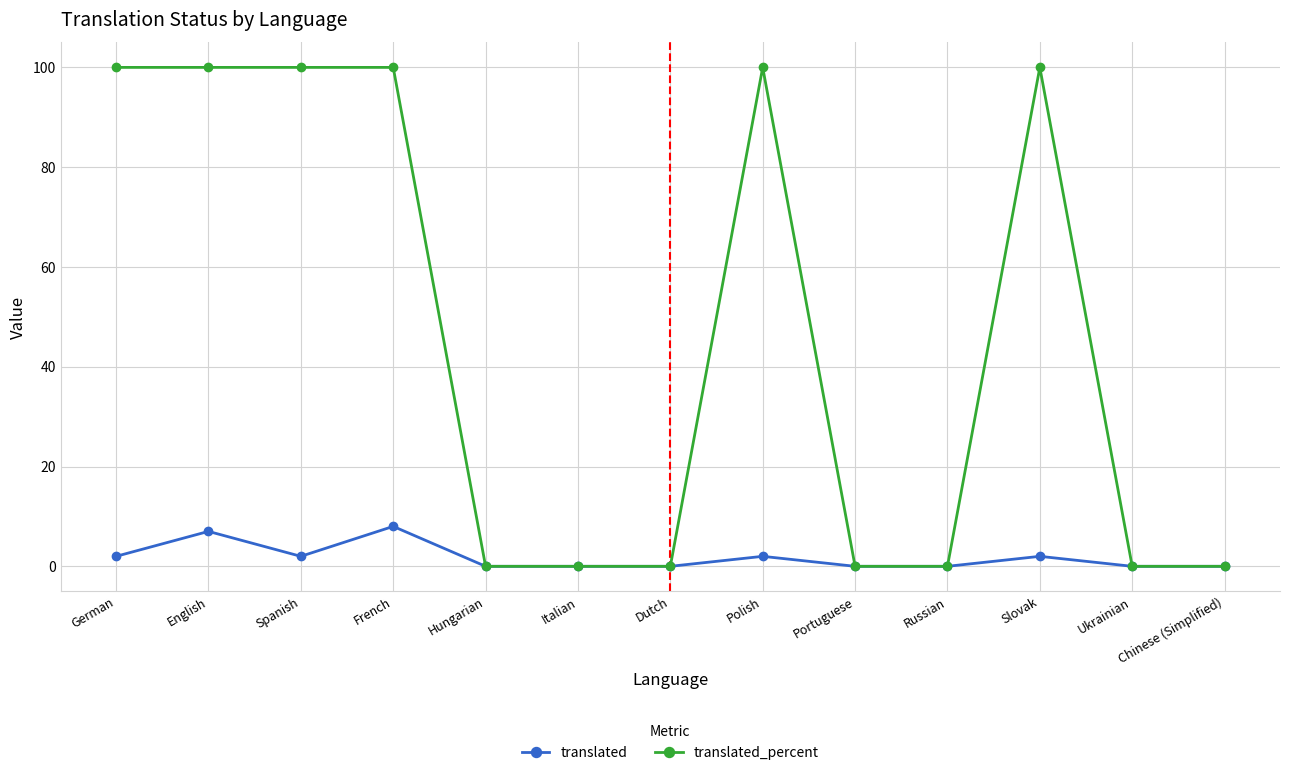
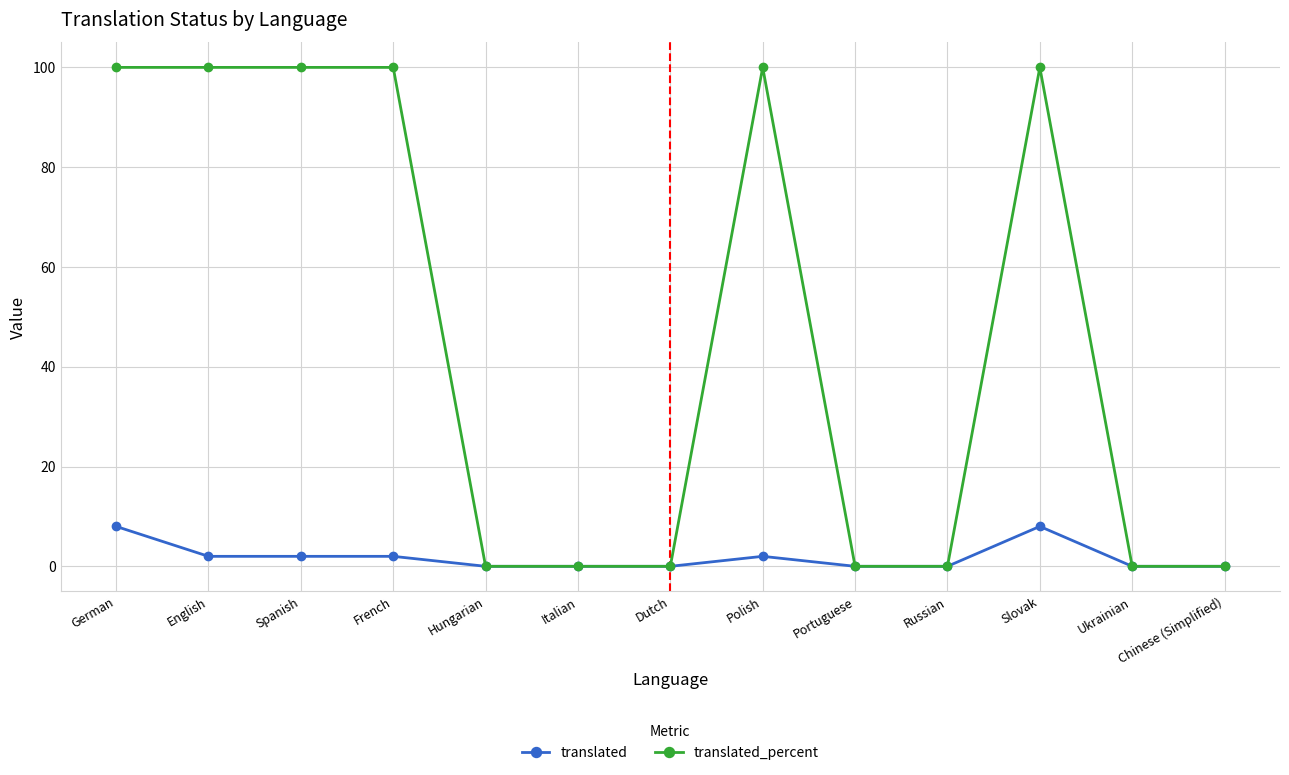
translated, German: 2 -> 8
translated, English: 7 -> 2
translated, French: 8 -> 2
translated, Slovak: 2 -> 8
